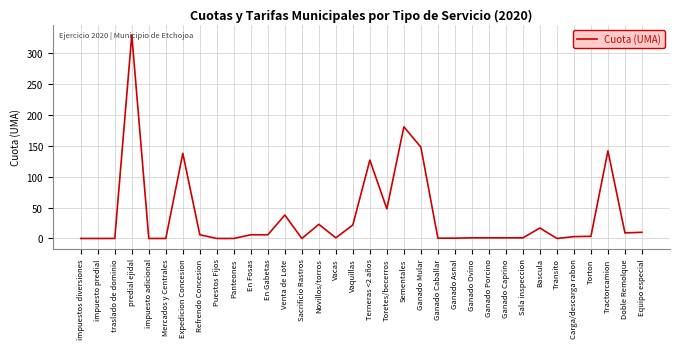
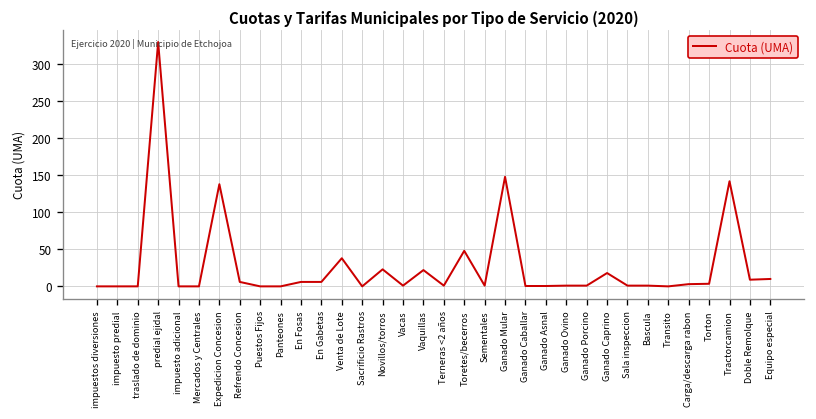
Terneras <2 años: 130 -> 0
Sementales: 180 -> 0
Ganado Caprino: 0 -> 20
Bascula: 20 -> 0
